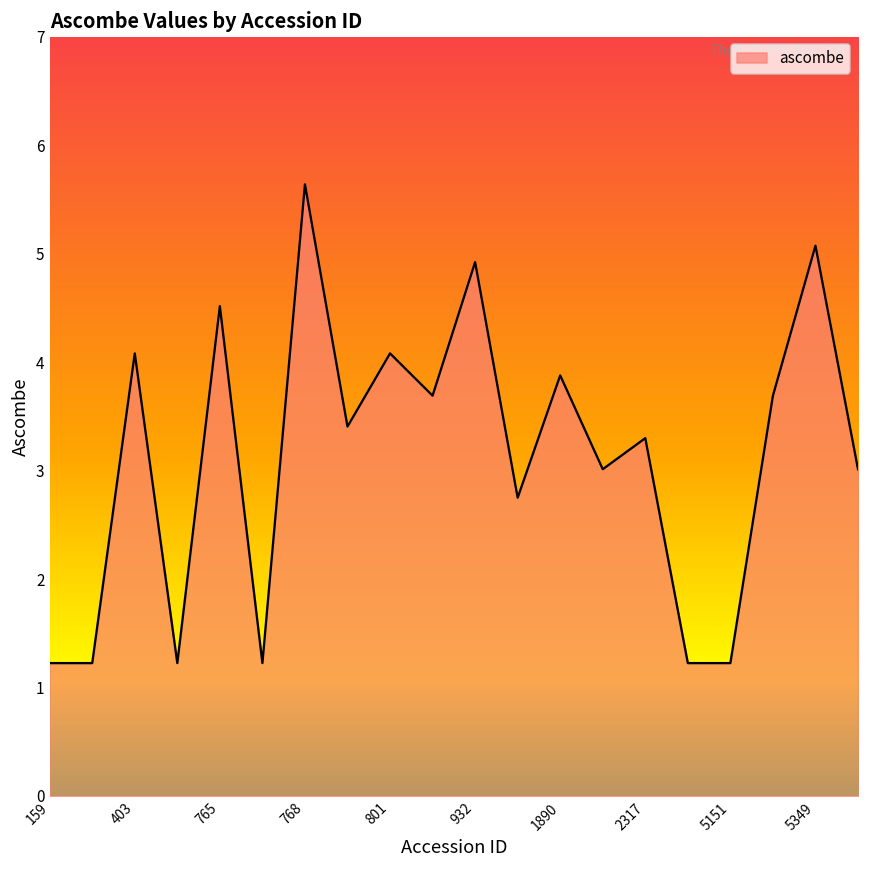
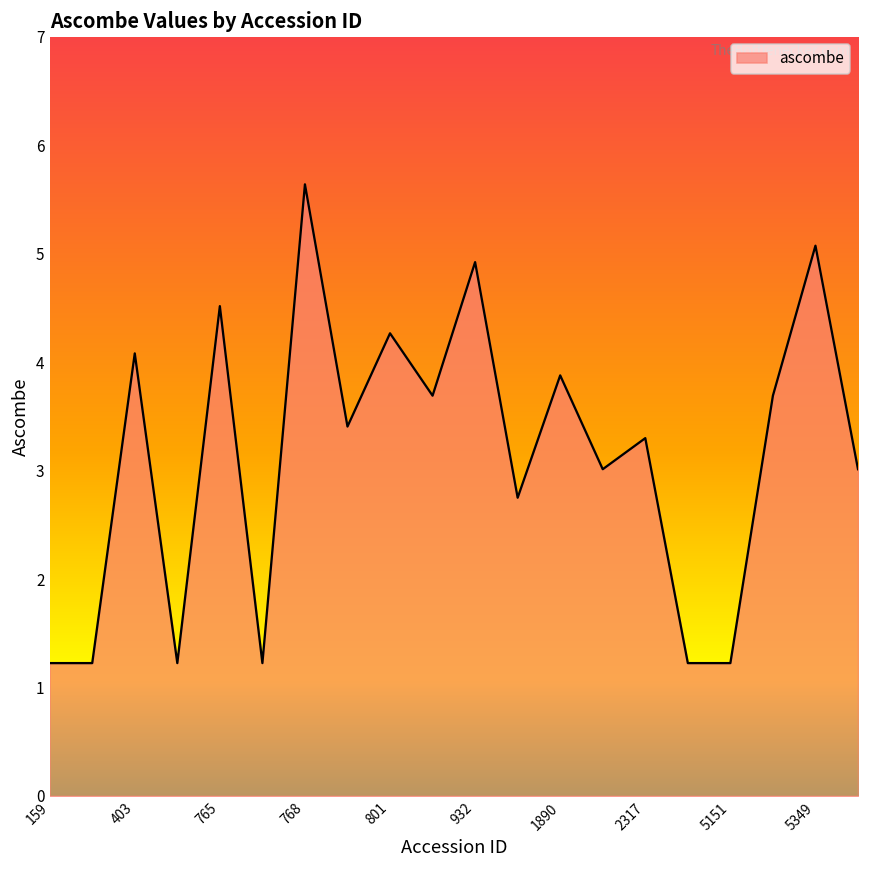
801: 4.1 -> 4.3
